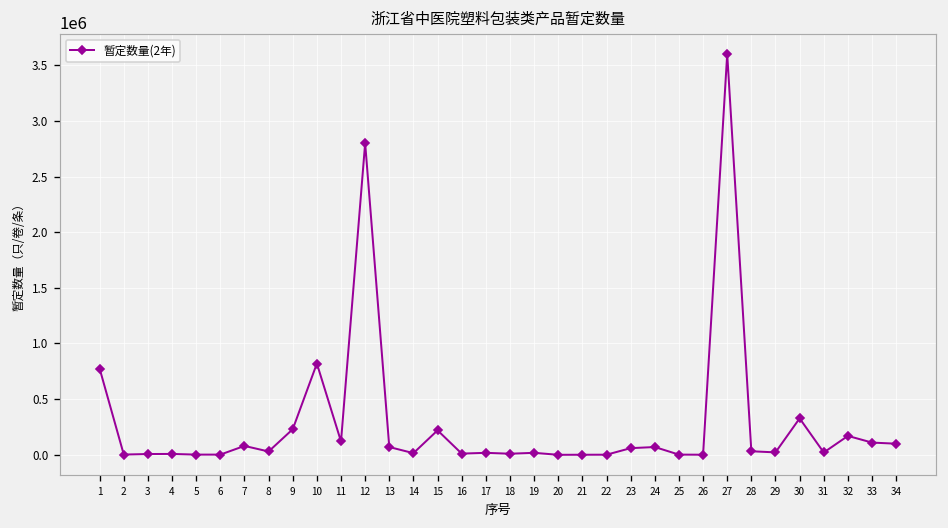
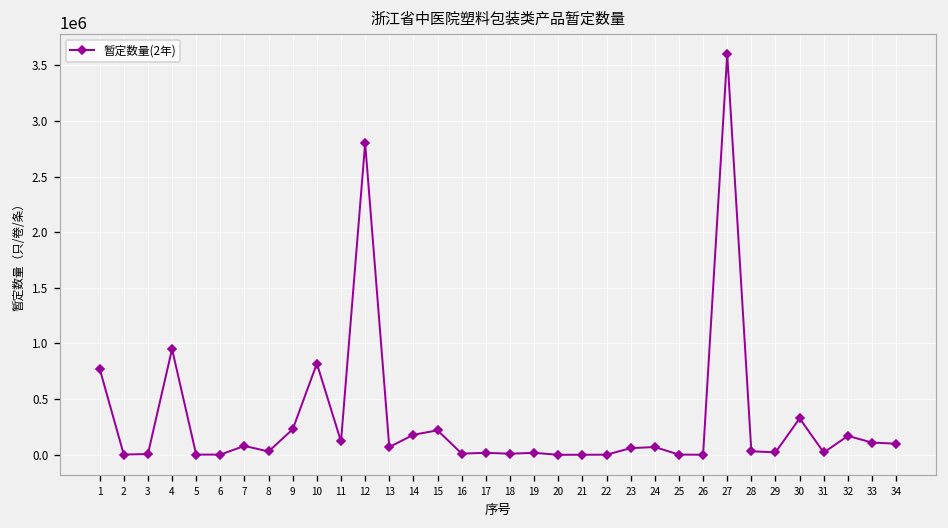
4: 0 -> 1000000
14: 0 -> 200000
